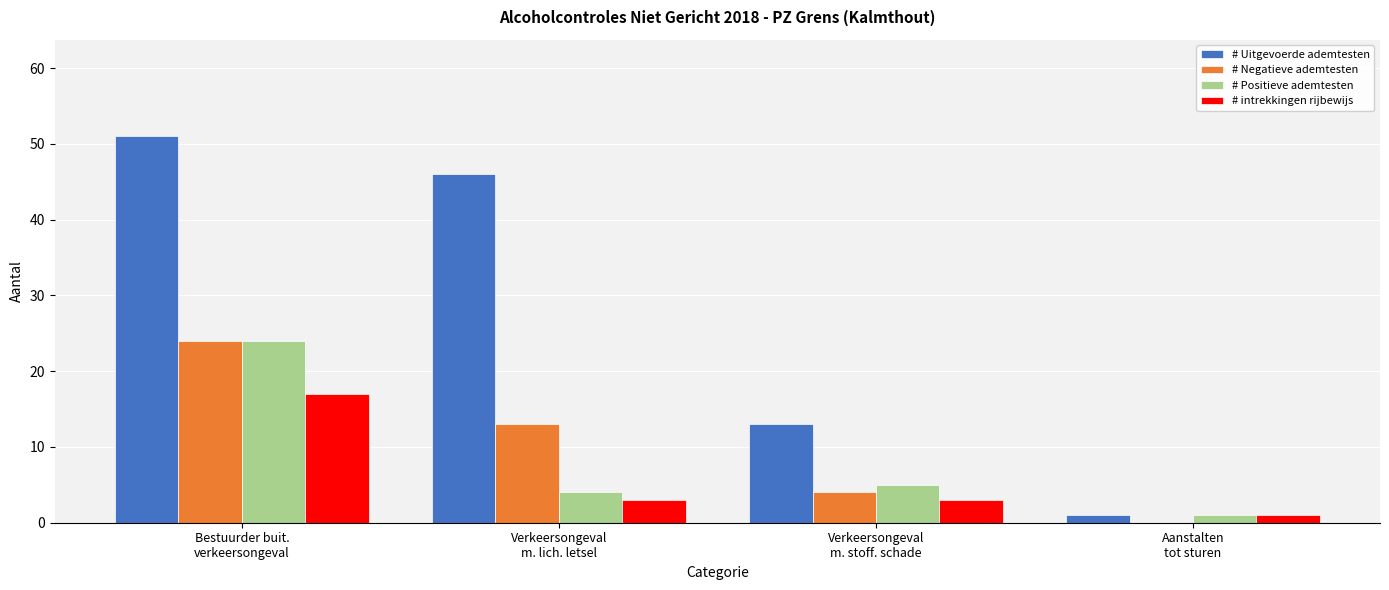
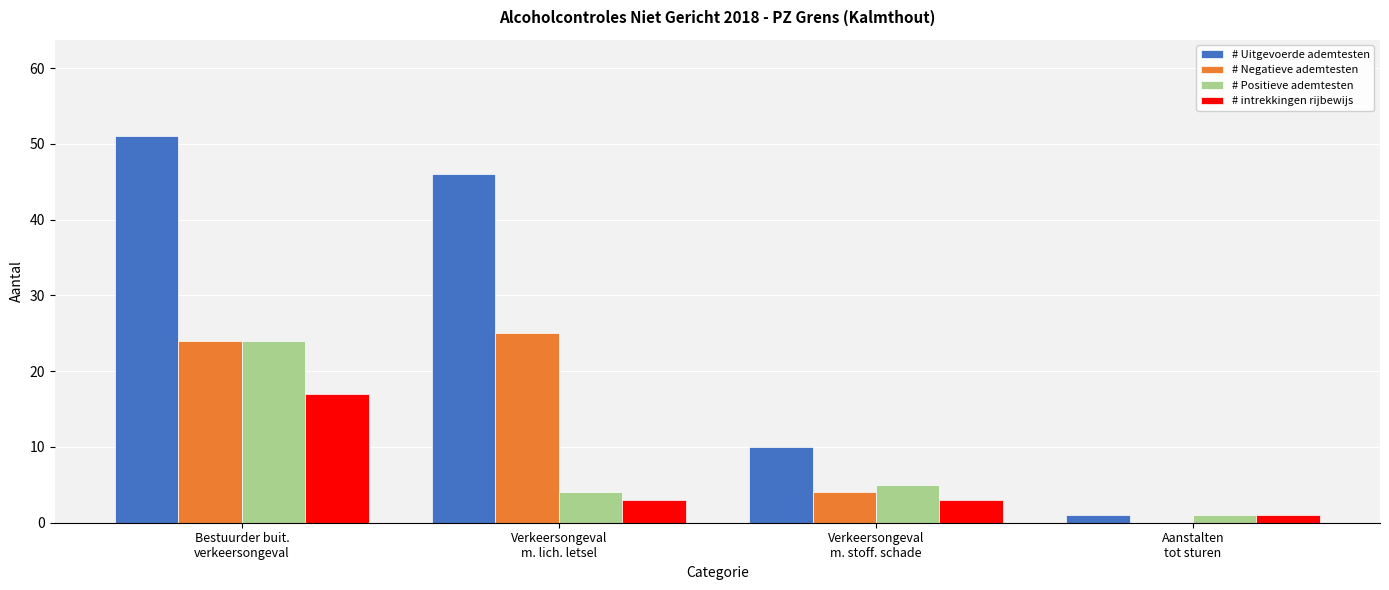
# Negatieve ademtesten, Verkeersongeval m. lich. letsel: 13 -> 25
# Uitgevoerde ademtesten, Verkeersongeval m. stoff. schade: 13 -> 10
